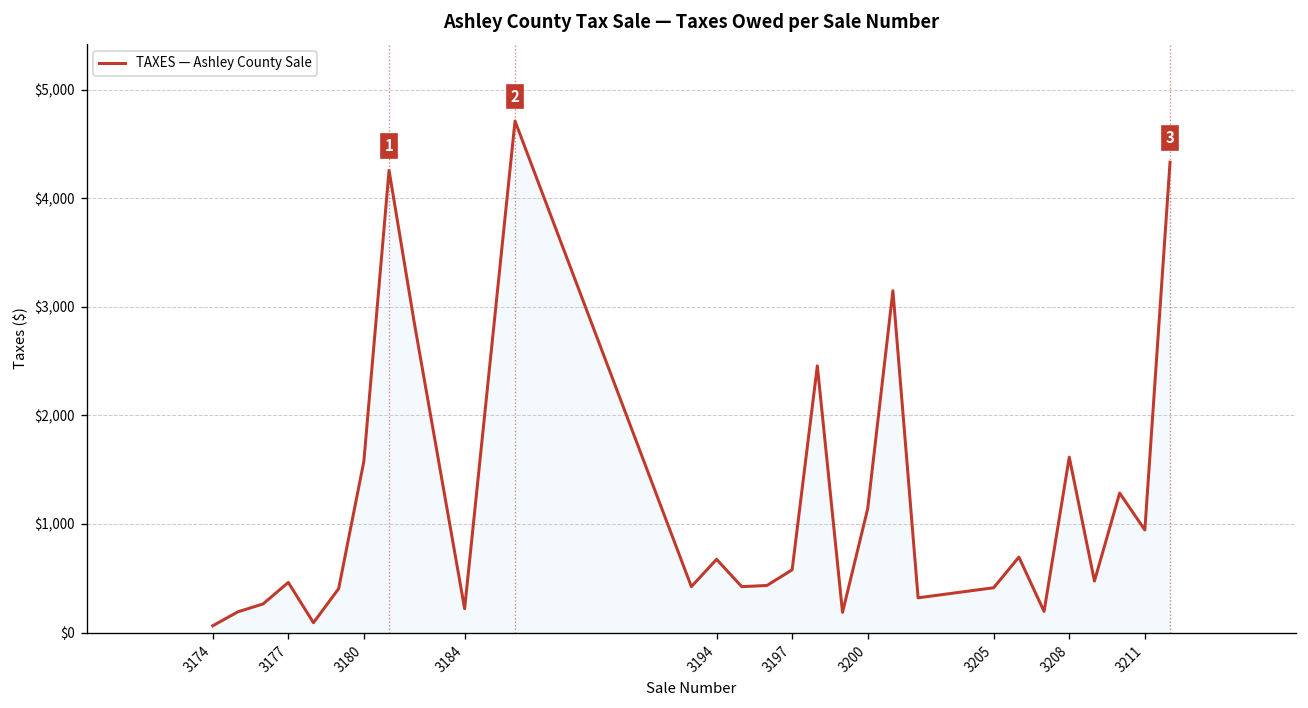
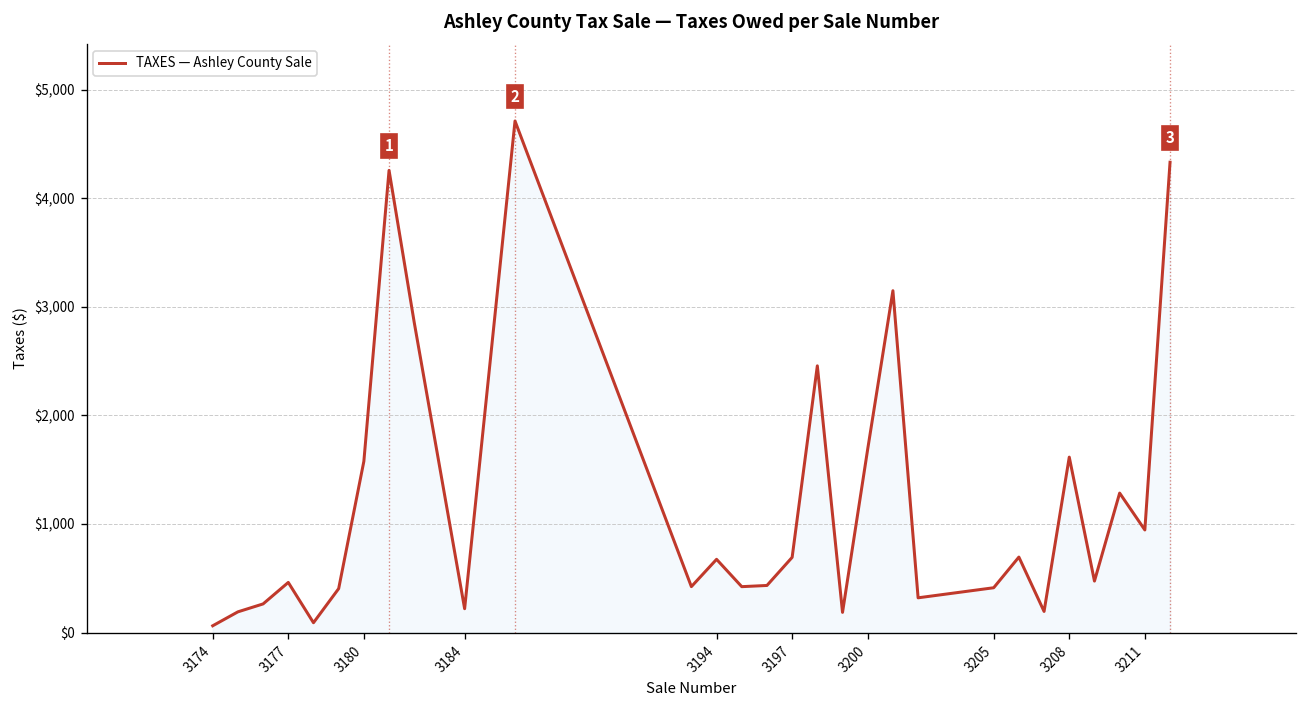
3197: $600 -> $700
3200: $1,100 -> $1,700
